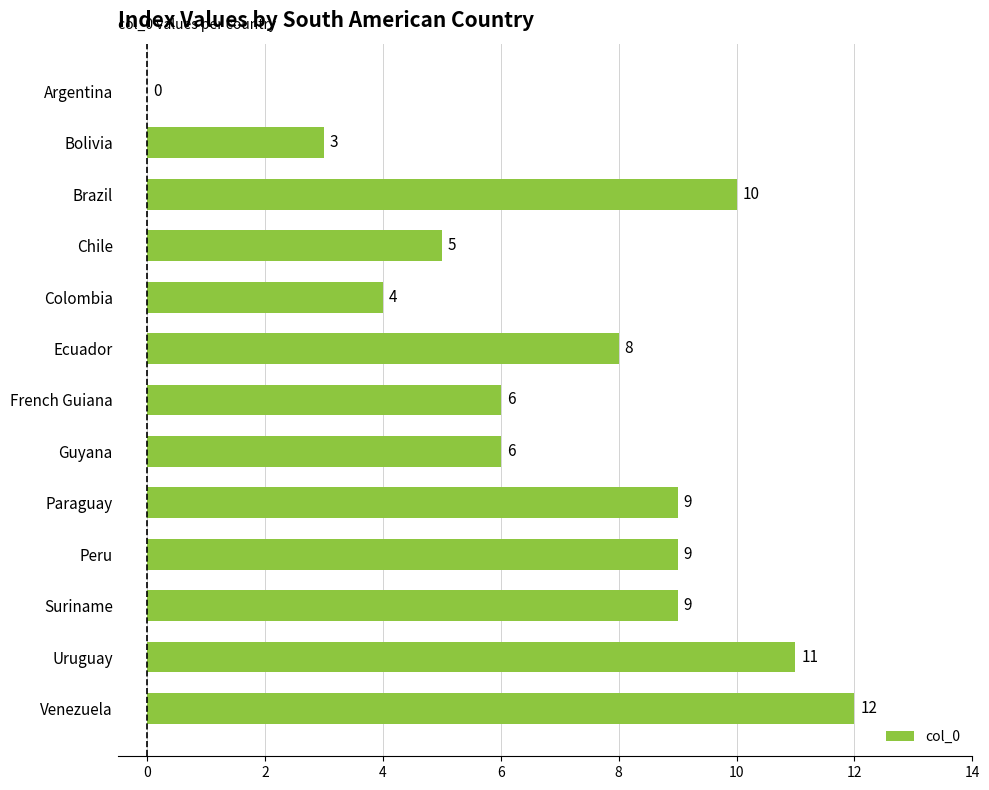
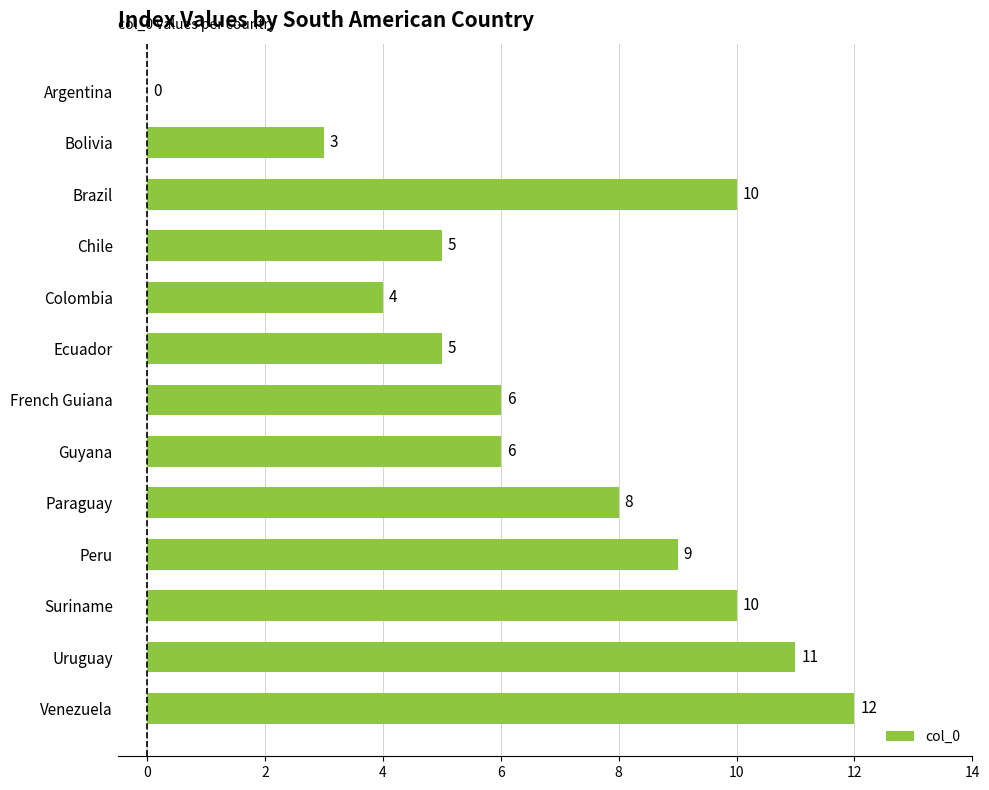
Ecuador: 8 -> 5
Paraguay: 9 -> 8
Suriname: 9 -> 10
